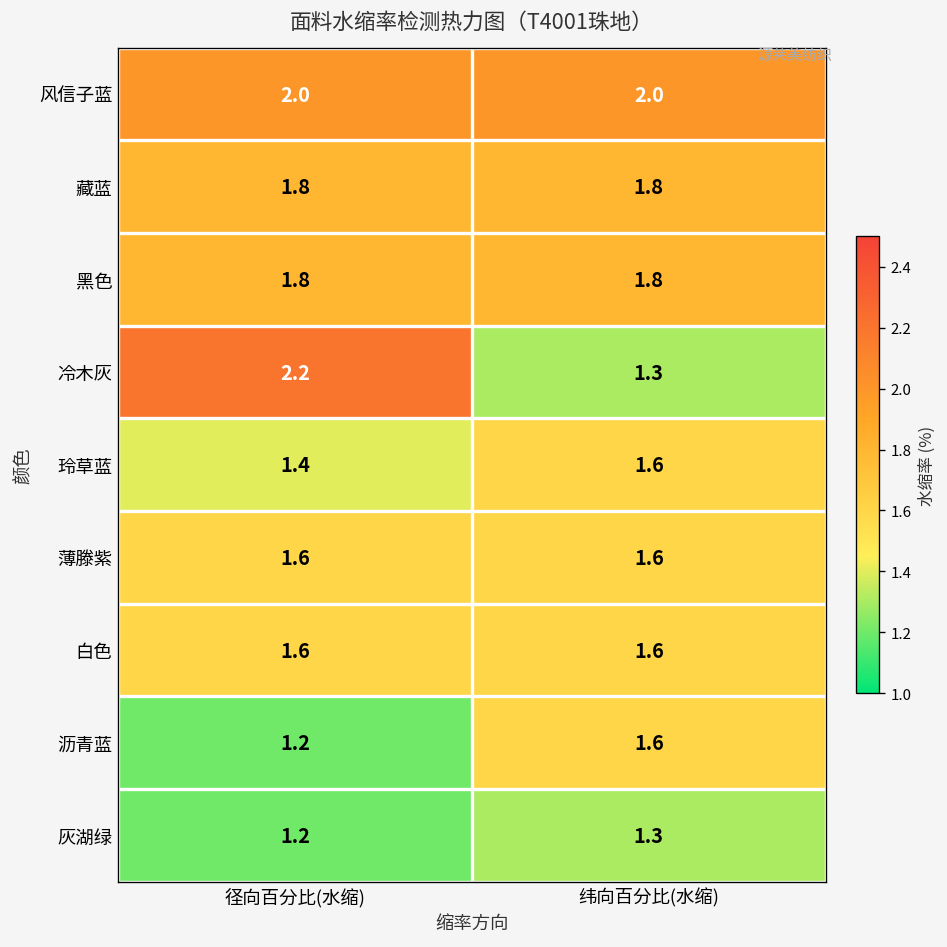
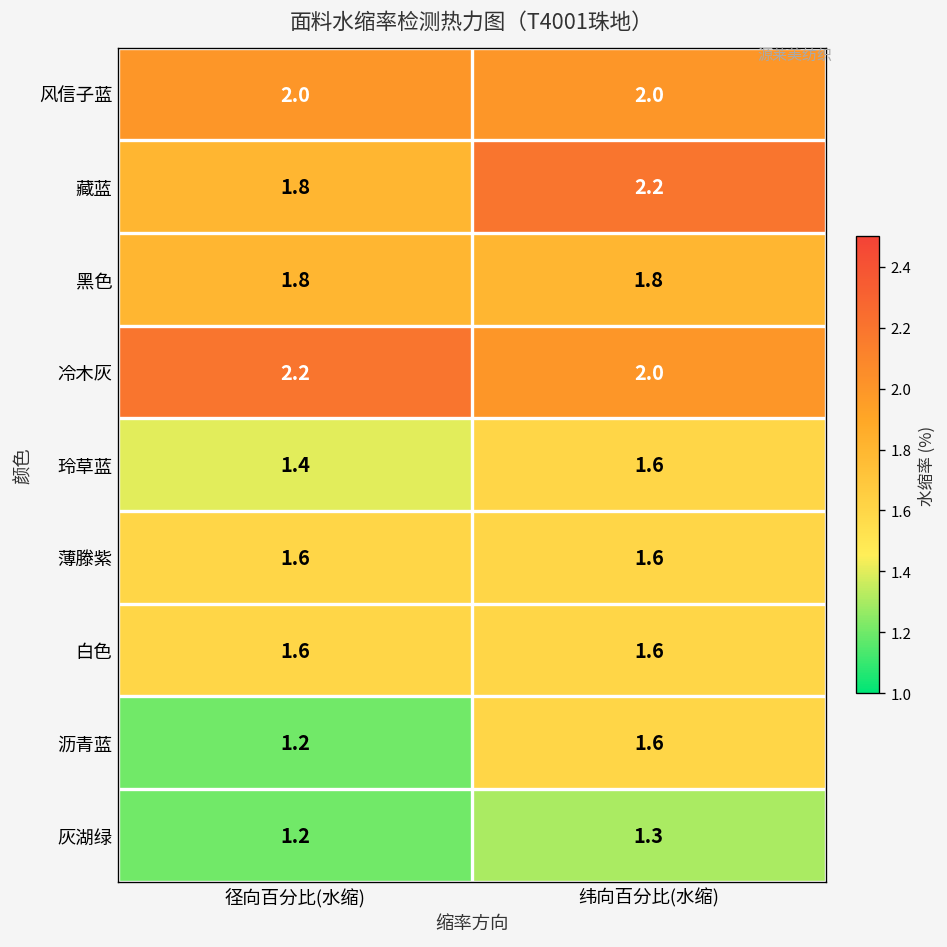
藏蓝, 纬向百分比(水缩): 1.8 -> 2.2
冷木灰, 纬向百分比(水缩): 1.3 -> 2.0
